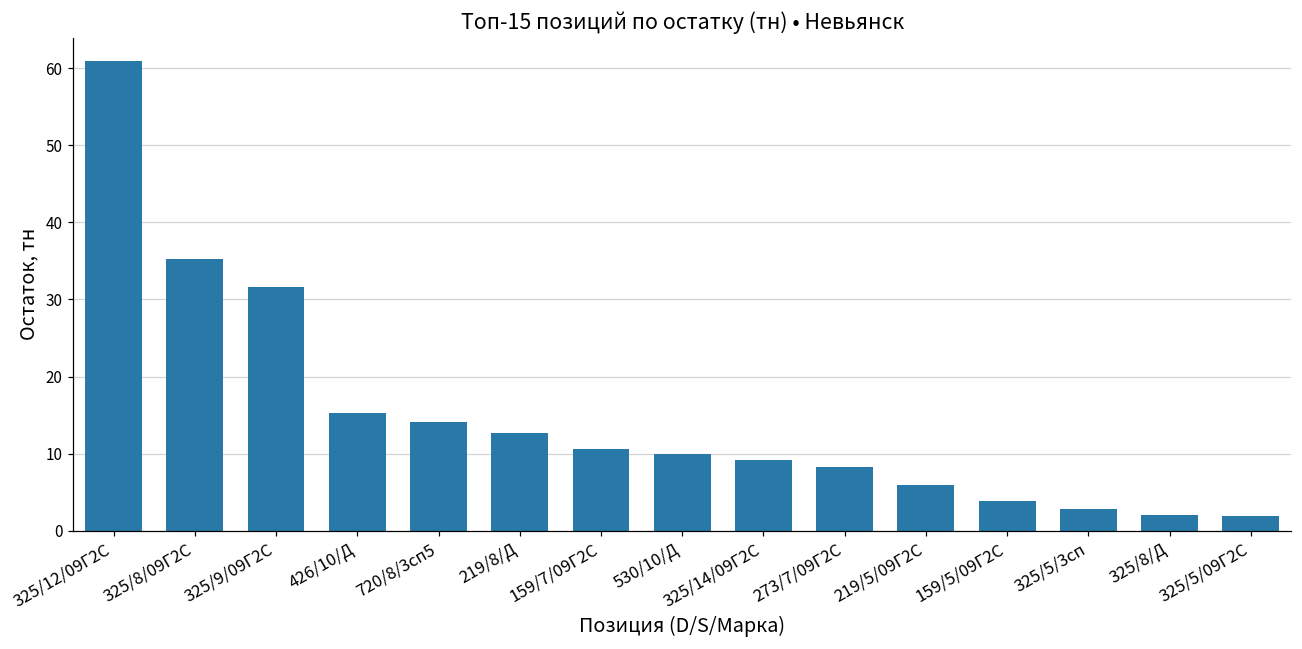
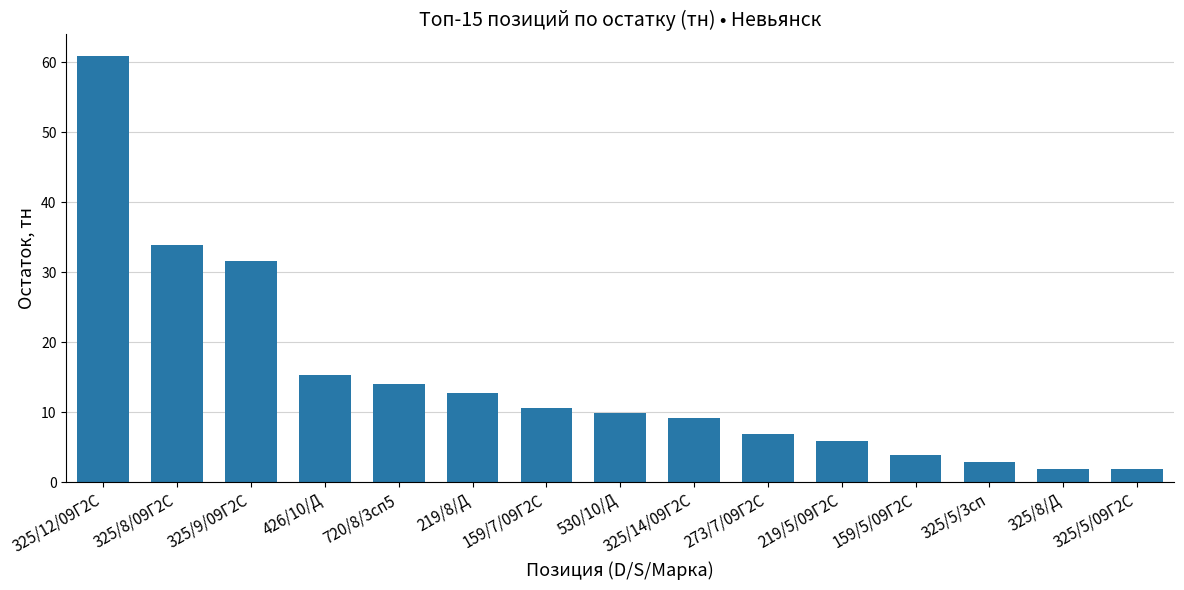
325/8/09Г2С: 35 -> 34
273/7/09Г2С: 8 -> 7
